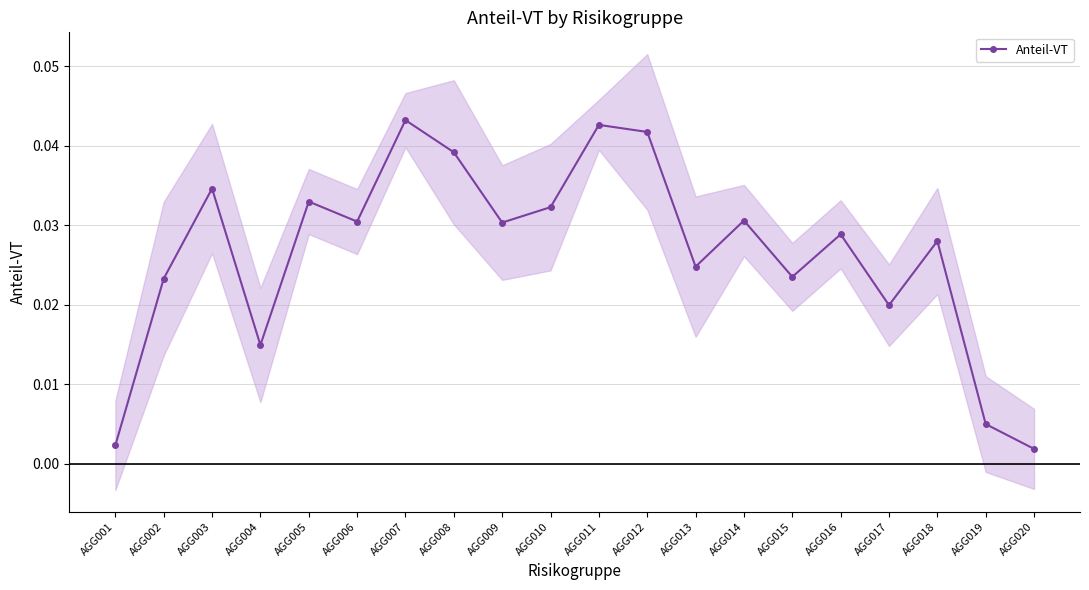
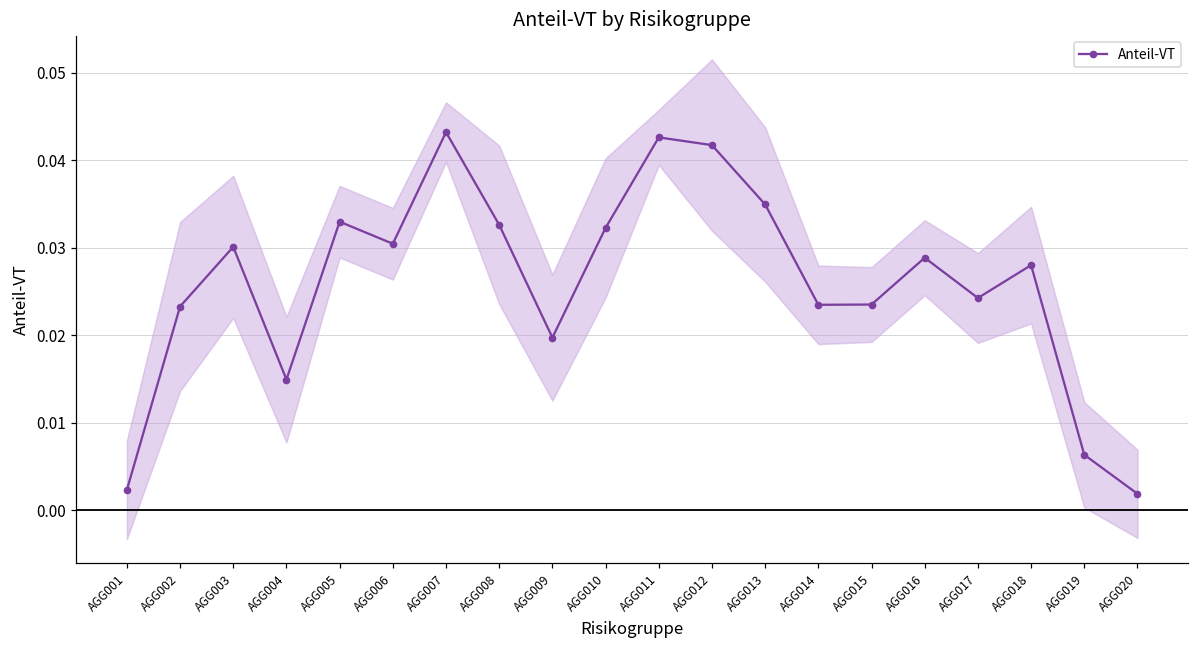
Anteil-VT, AGG003: 0.035 -> 0.030
Anteil-VT, AGG008: 0.039 -> 0.033
Anteil-VT, AGG009: 0.030 -> 0.020
Anteil-VT, AGG013: 0.025 -> 0.035
Anteil-VT, AGG014: 0.031 -> 0.023
Anteil-VT, AGG017: 0.020 -> 0.024
Anteil-VT, AGG019: 0.005 -> 0.006
